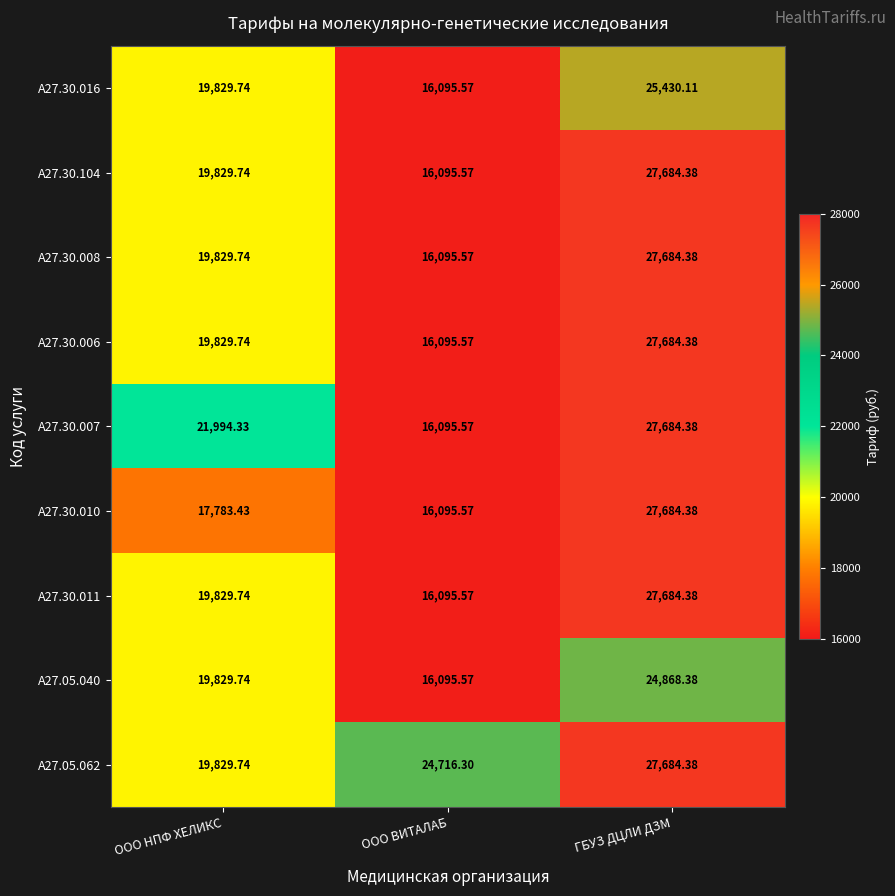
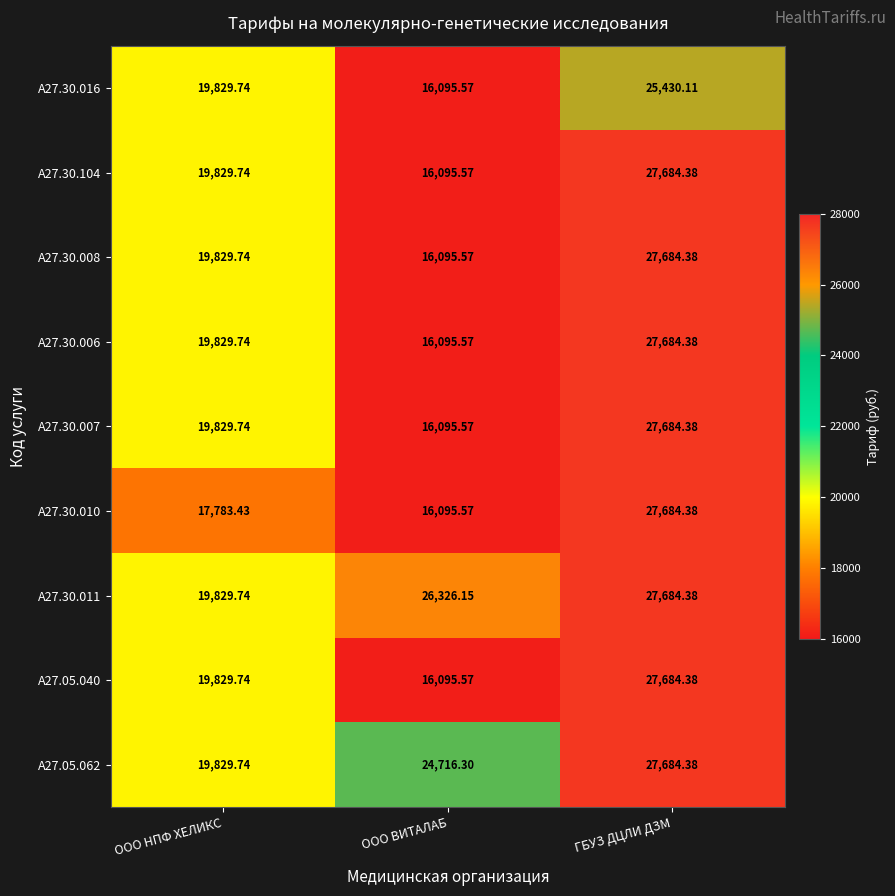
A27.30.007, ООО НПФ ХЕЛИКС: 21,994.33 -> 19,829.74
A27.30.011, ООО ВИТАЛАБ: 16,095.57 -> 26,326.15
A27.05.040, ГБУЗ ДЦЛИ ДЗМ: 24,868.38 -> 27,684.38
